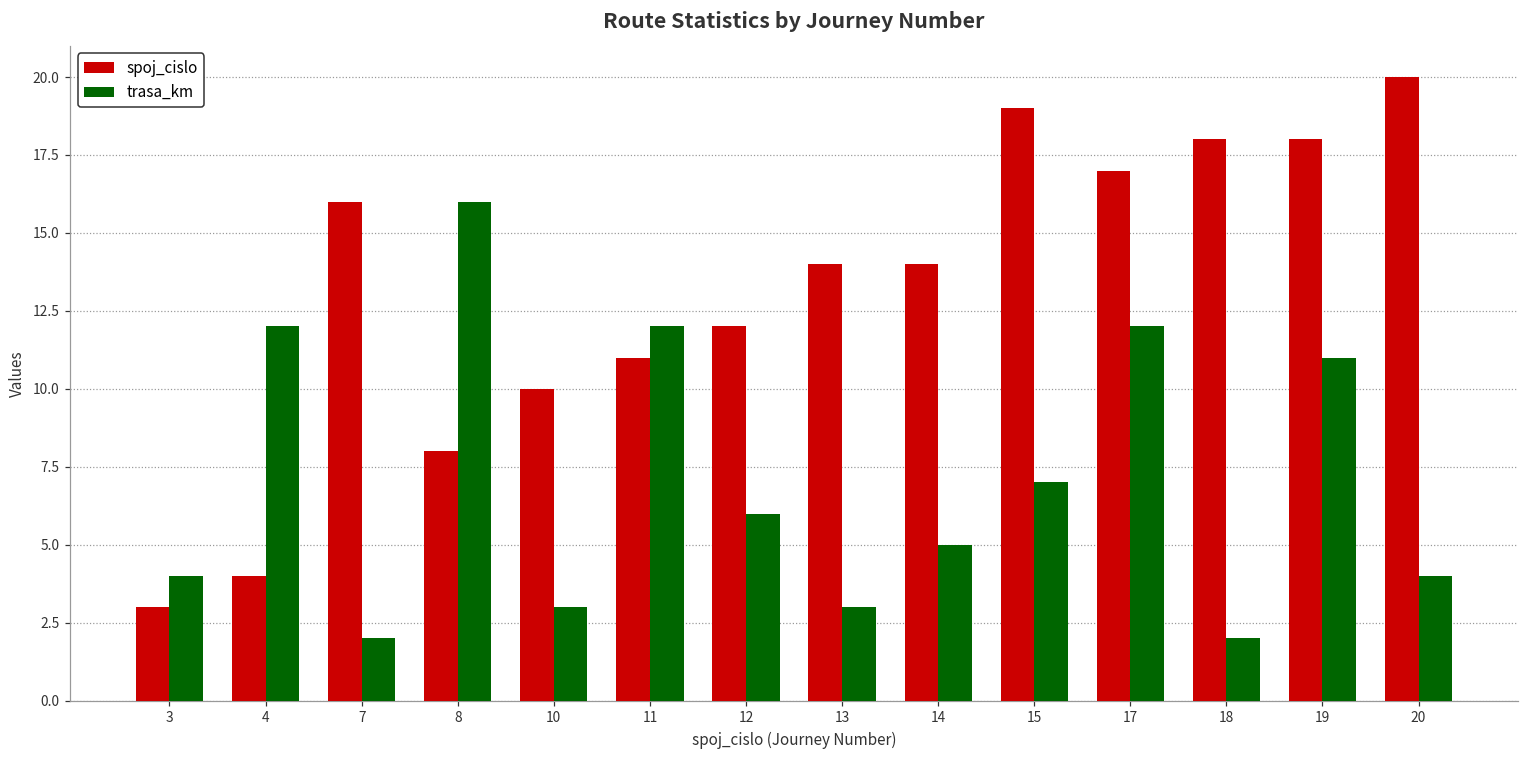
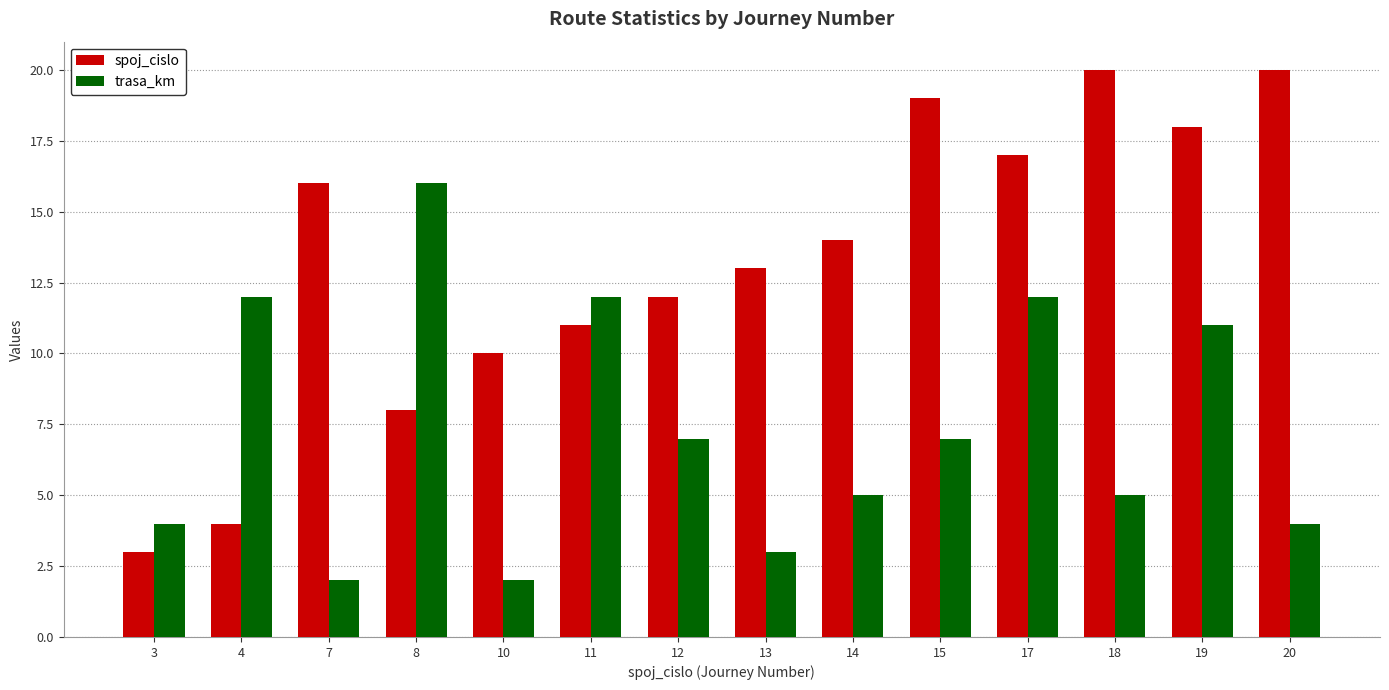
trasa_km, 10: 3 -> 2
trasa_km, 12: 6 -> 7
spoj_cislo, 13: 14 -> 13
spoj_cislo, 18: 18 -> 20
trasa_km, 18: 2 -> 5
